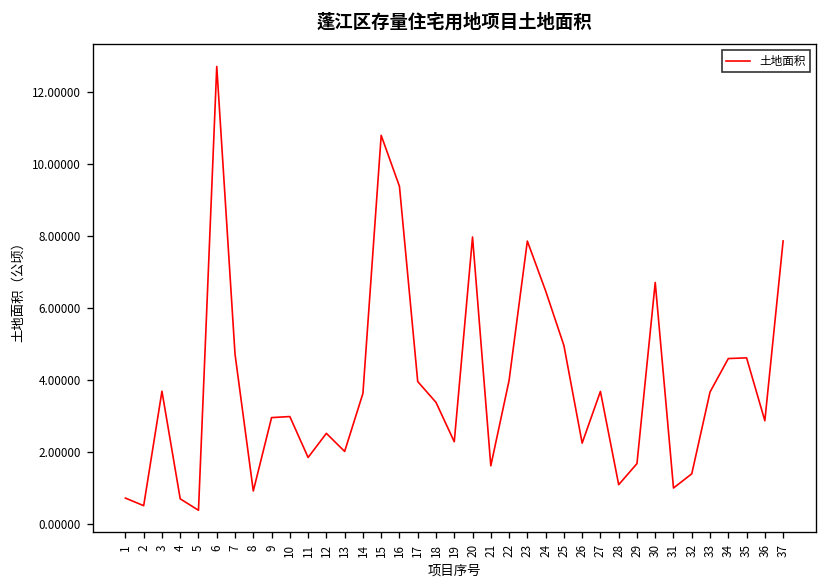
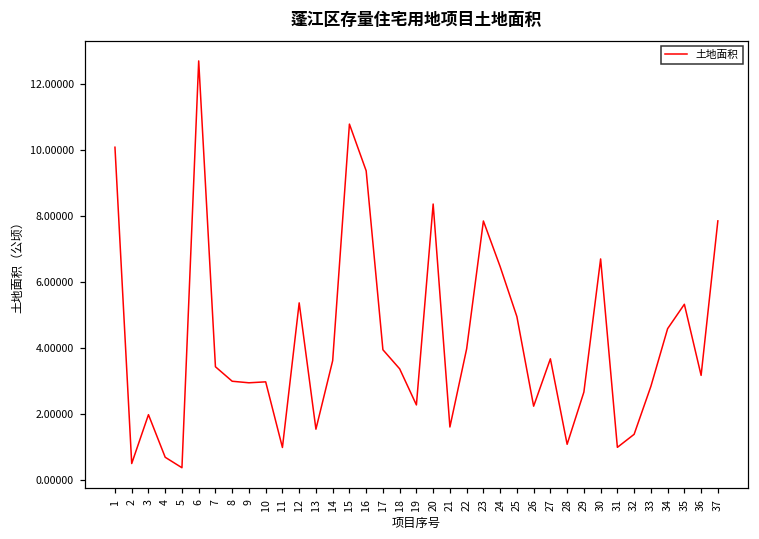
1: 0.7 -> 10.1
3: 3.7 -> 2.0
7: 4.7 -> 3.4
8: 0.9 -> 3.0
11: 1.8 -> 1.0
12: 2.5 -> 5.4
13: 2.0 -> 1.6
20: 8.0 -> 8.4
29: 1.7 -> 2.7
33: 3.7 -> 2.8
35: 4.6 -> 5.3
36: 2.9 -> 3.2
